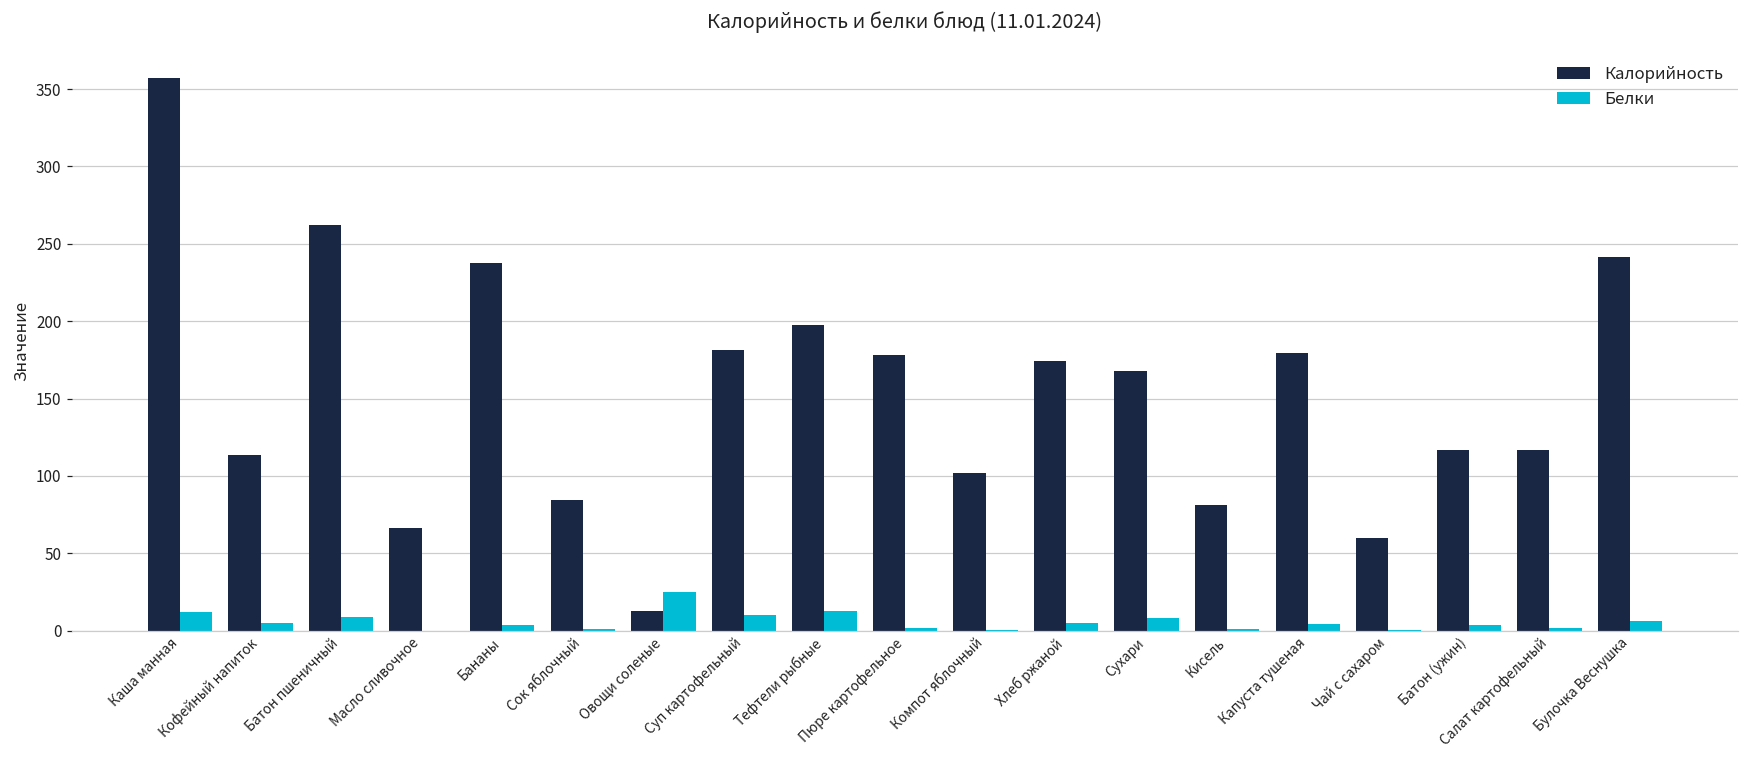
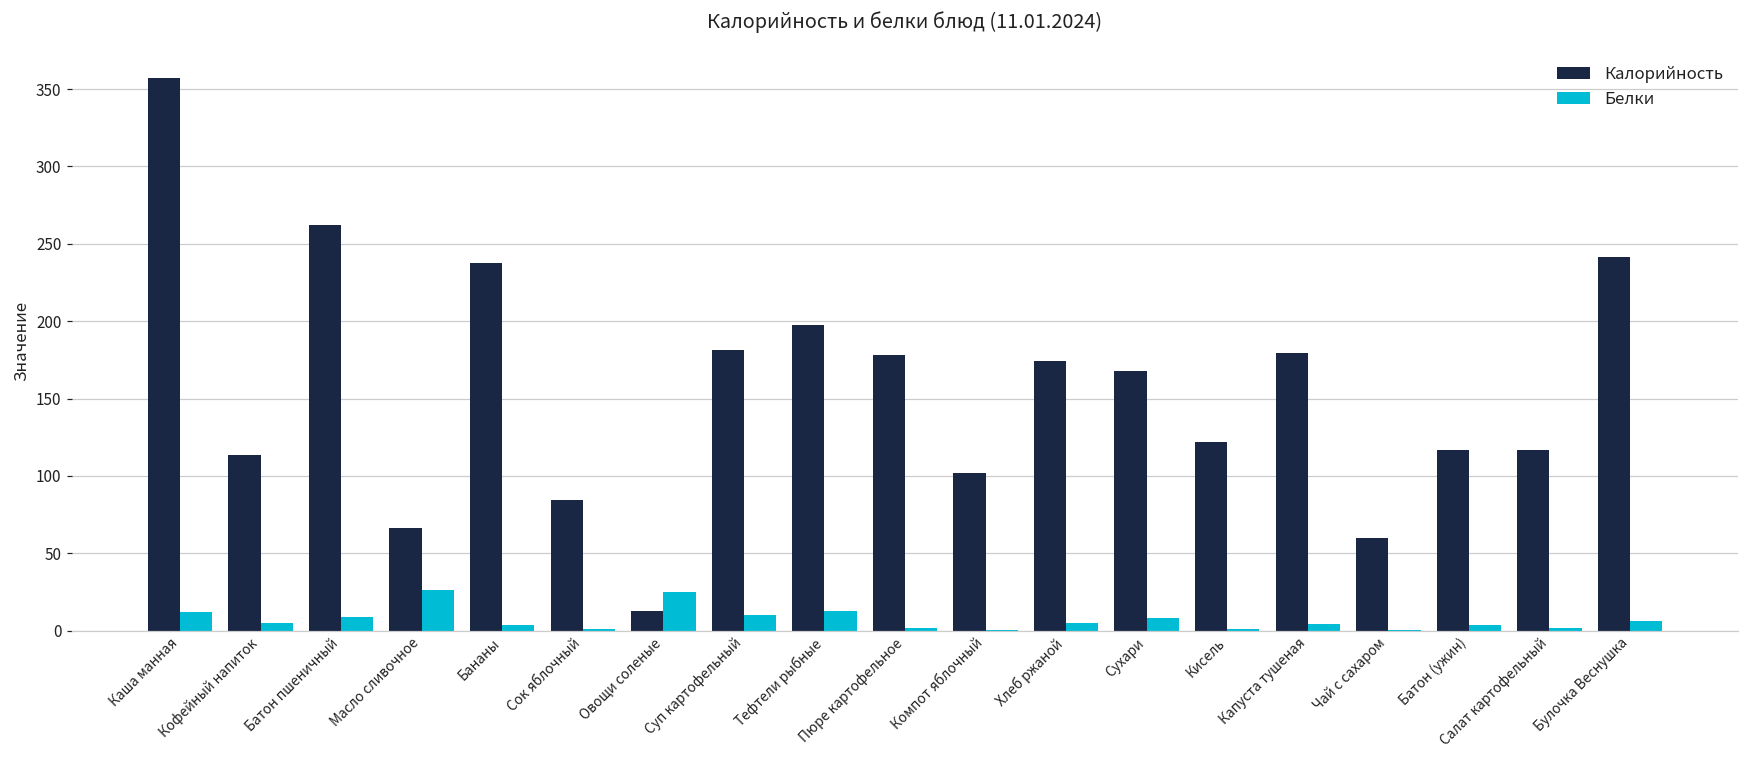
Белки, Масло сливочное: 0 -> 26
Калорийность, Кисель: 81 -> 122
